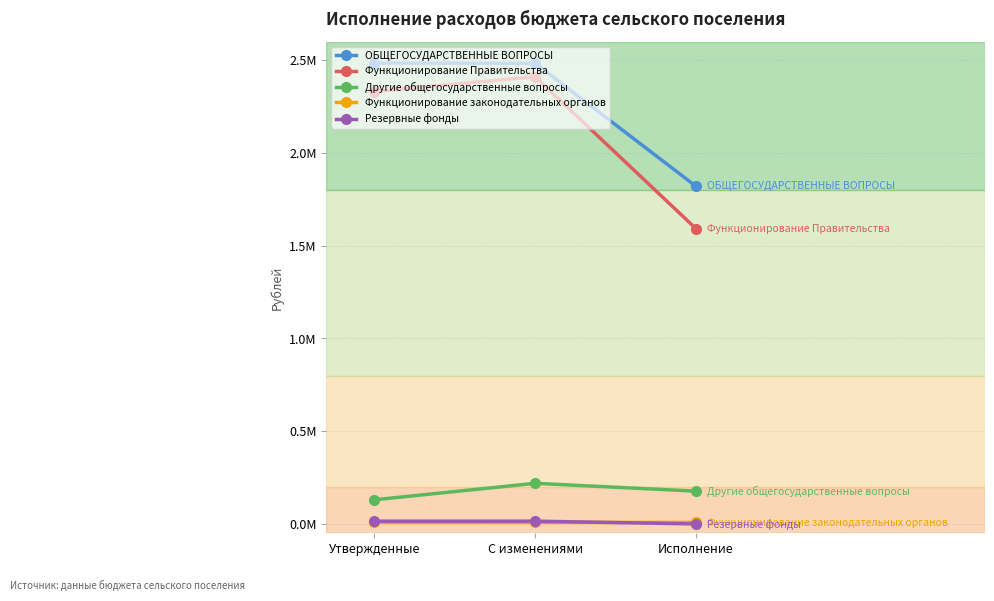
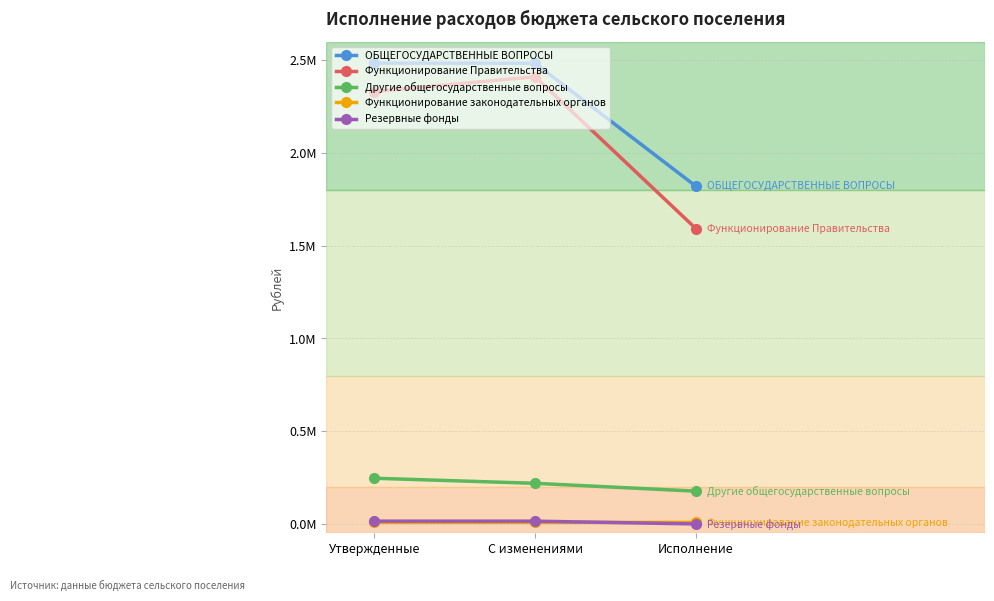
Другие общегосударственные вопросы, Утвержденные: 130000 -> 250000
